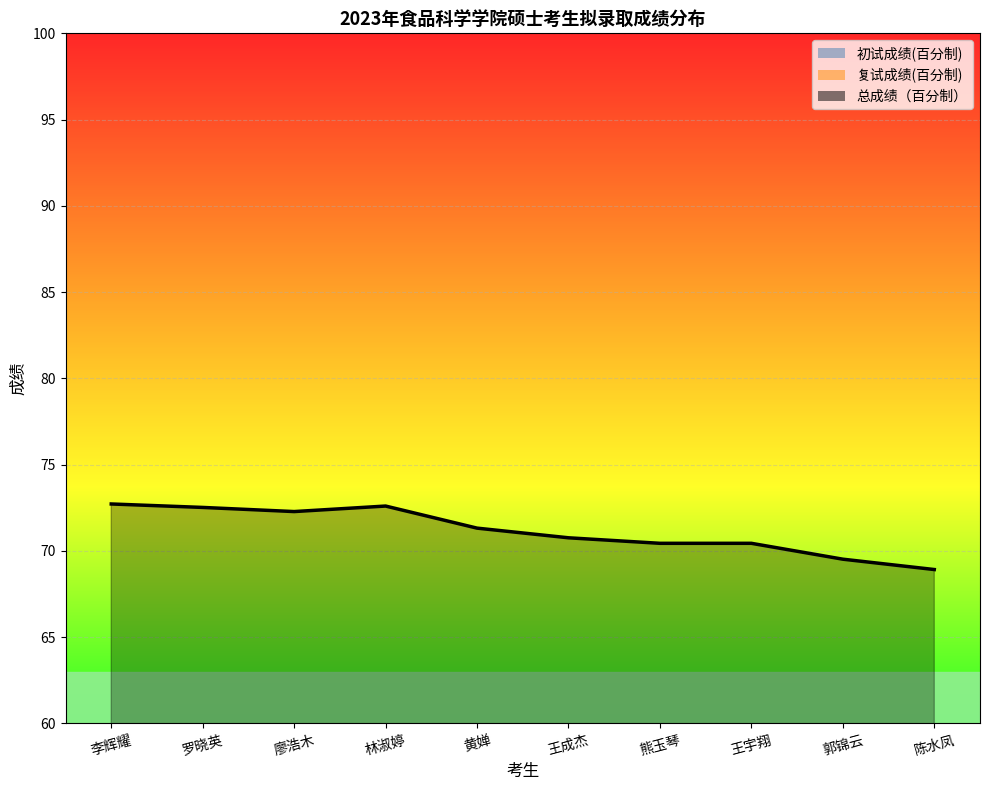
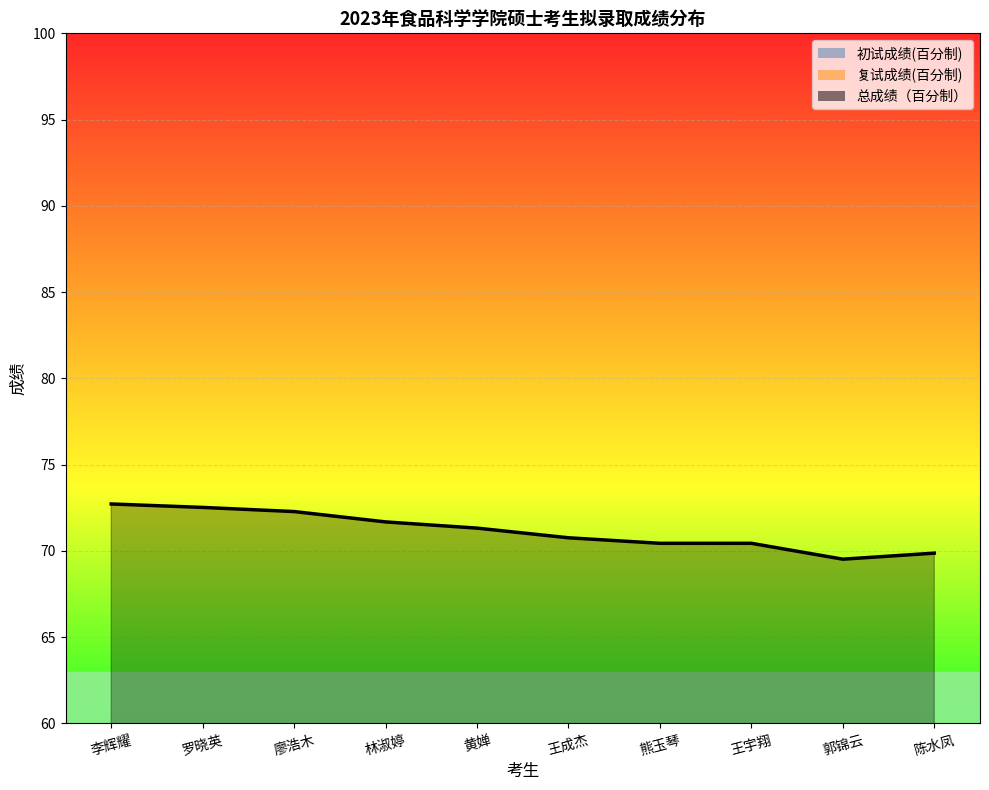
总成绩（百分制）, 林淑婷: 72.6 -> 71.7
总成绩（百分制）, 陈水凤: 68.9 -> 69.9
